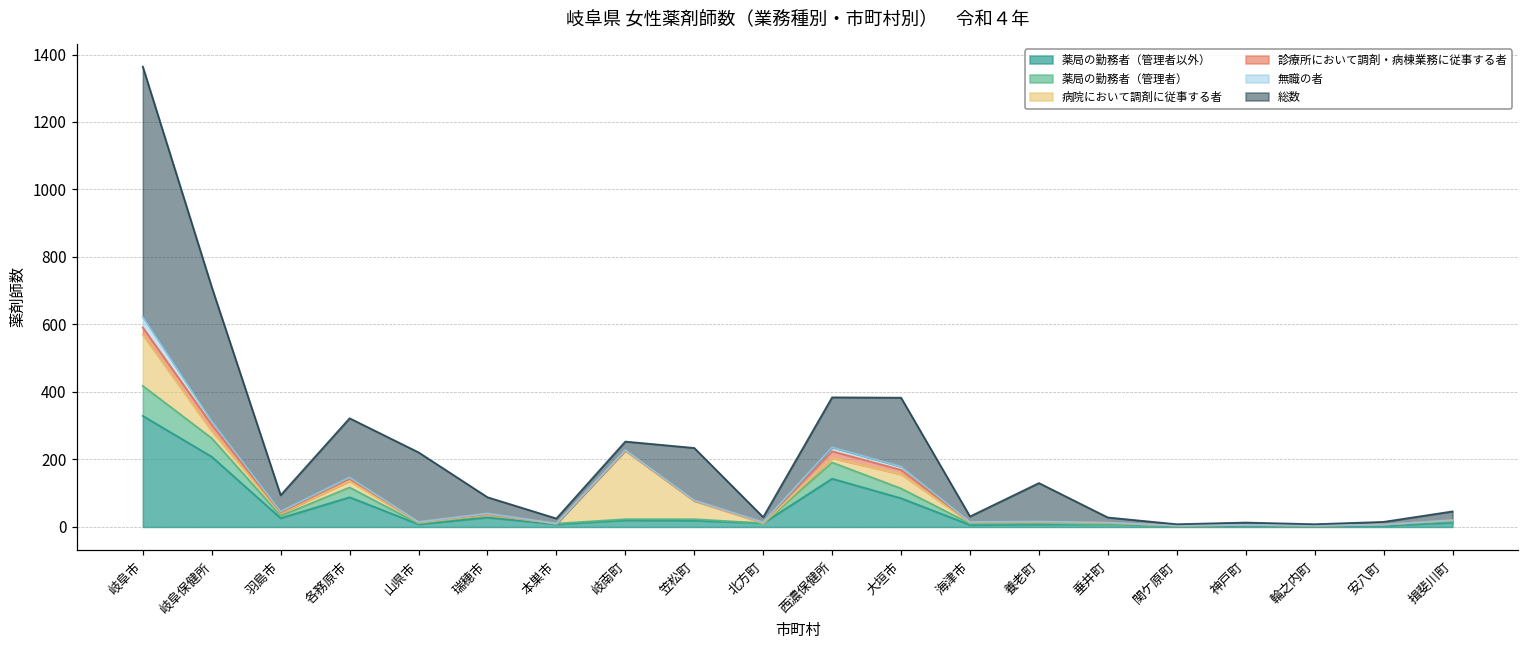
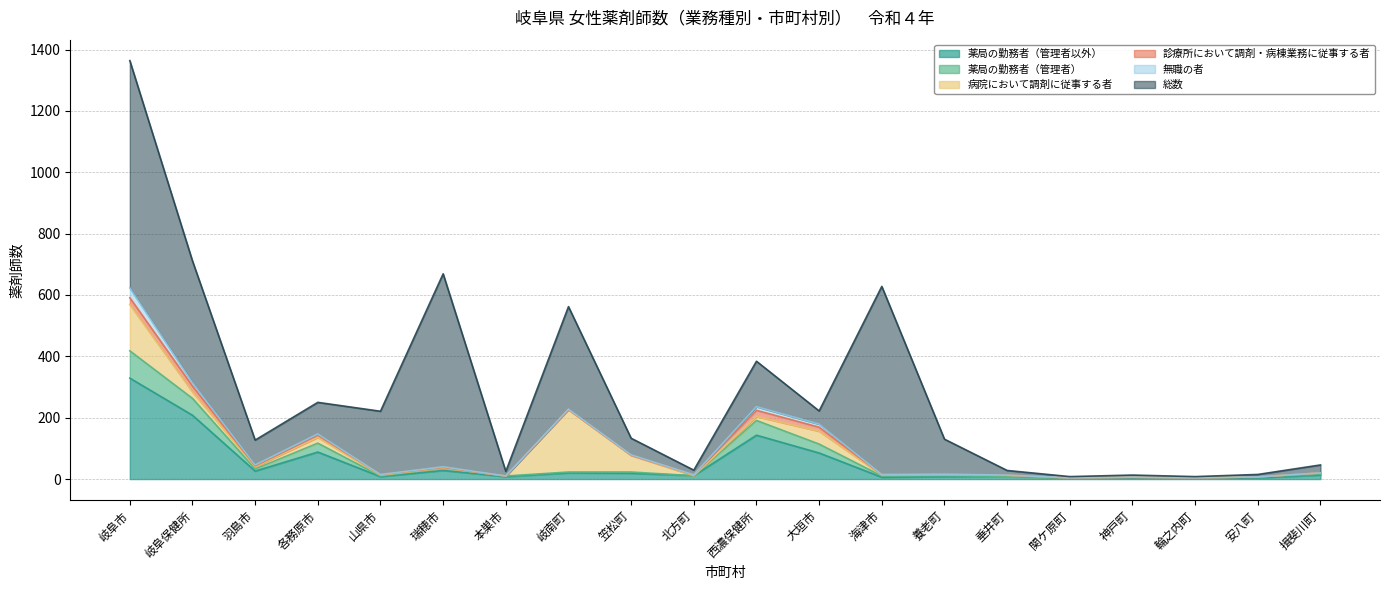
総数, 羽島市: 50 -> 80
総数, 各務原市: 180 -> 100
総数, 瑞穂市: 50 -> 630
総数, 岐南町: 30 -> 330
総数, 笠松町: 160 -> 50
総数, 大垣市: 200 -> 40
総数, 海津市: 20 -> 610
